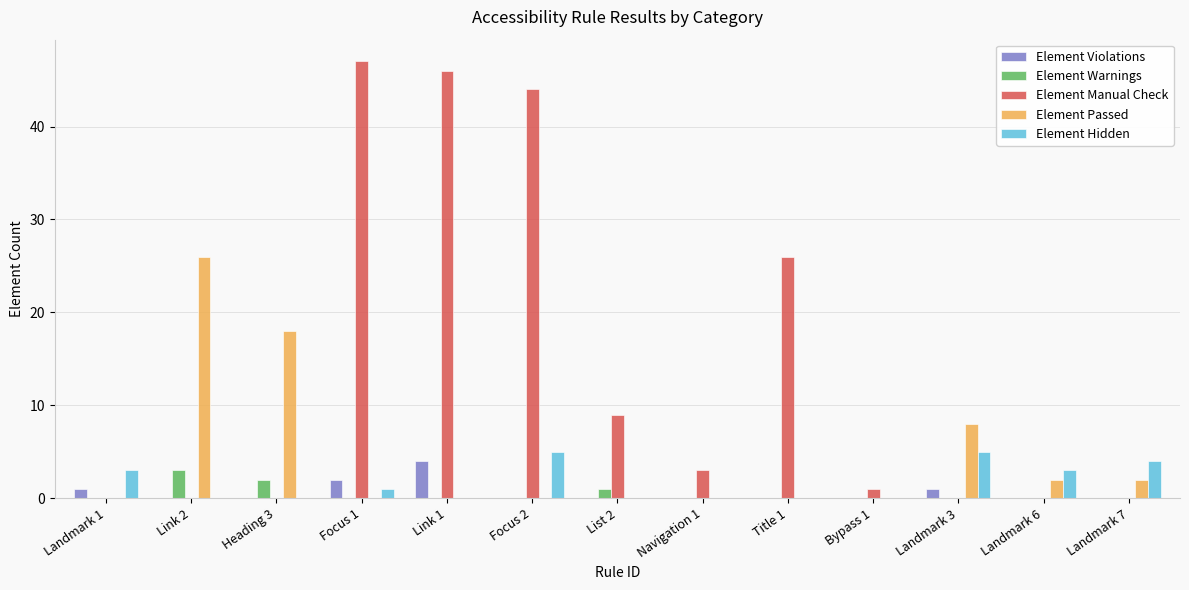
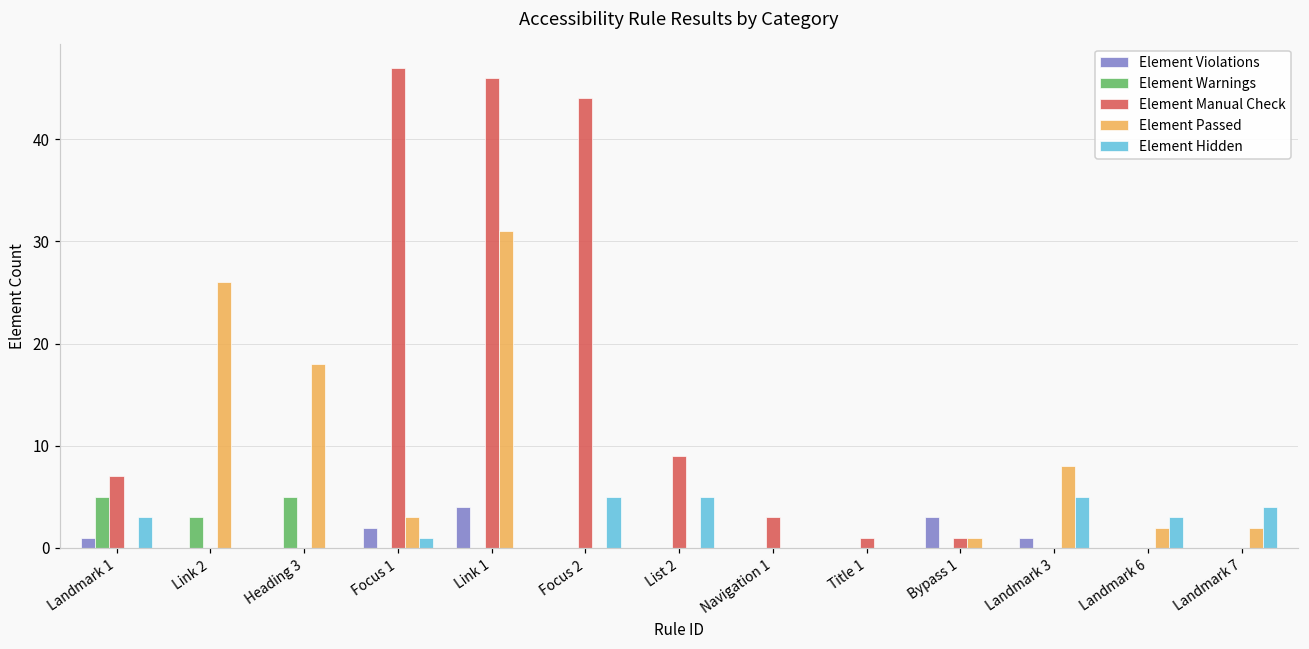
Element Warnings, Landmark 1: 0 -> 5
Element Manual Check, Landmark 1: 0 -> 7
Element Warnings, Heading 3: 2 -> 5
Element Passed, Focus 1: 0 -> 3
Element Passed, Link 1: 0 -> 31
Element Warnings, List 2: 1 -> 0
Element Hidden, List 2: 0 -> 5
Element Manual Check, Title 1: 26 -> 1
Element Violations, Bypass 1: 0 -> 3
Element Passed, Bypass 1: 0 -> 1
